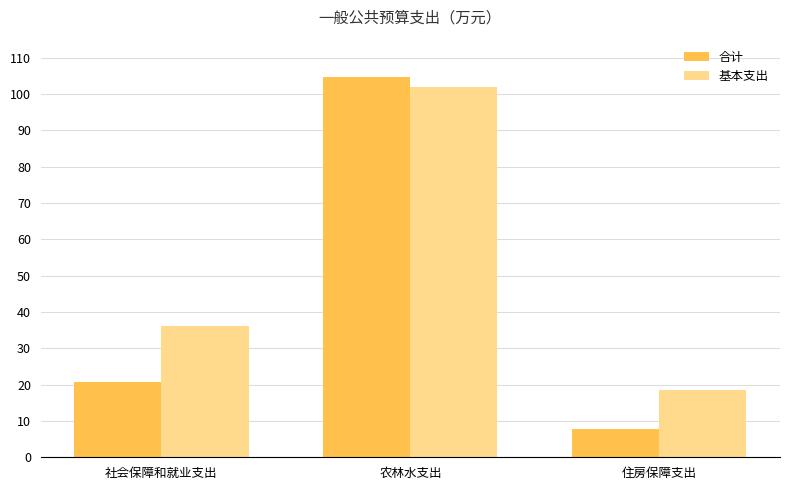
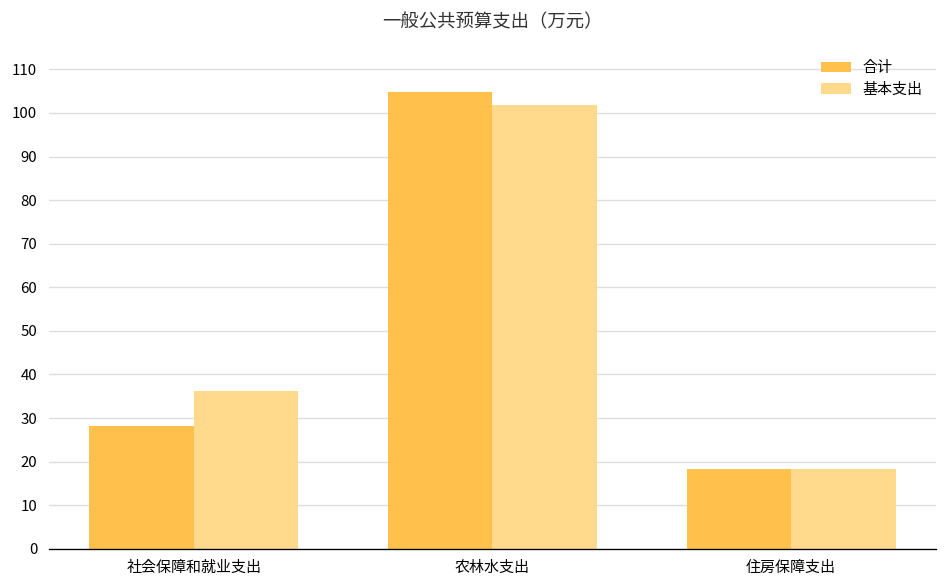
合计, 社会保障和就业支出: 21 -> 28
合计, 住房保障支出: 8 -> 18
